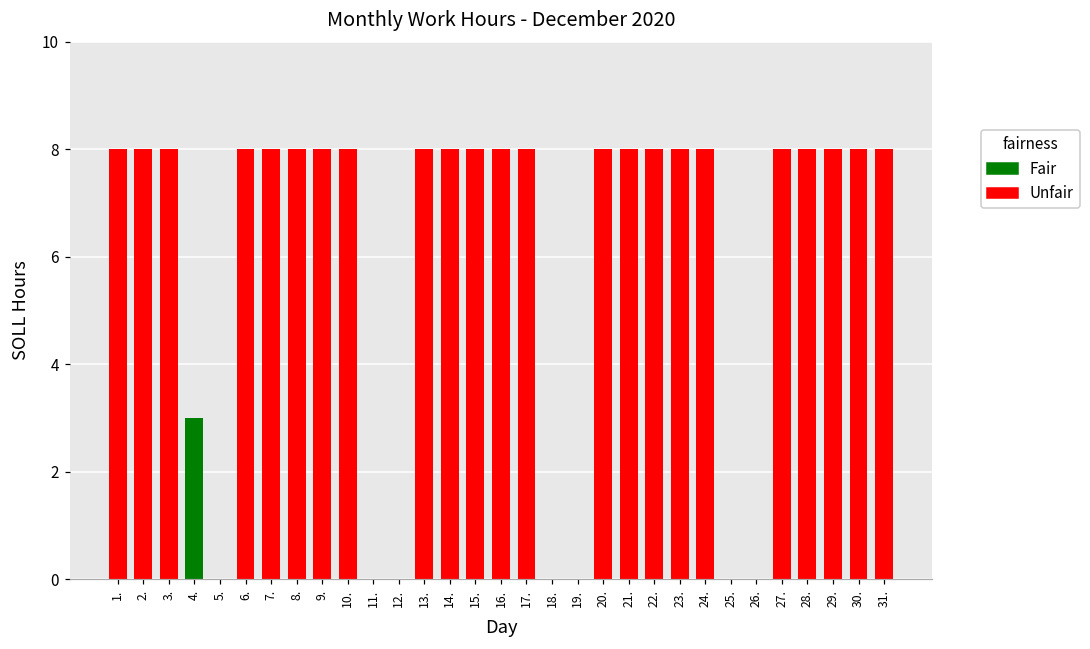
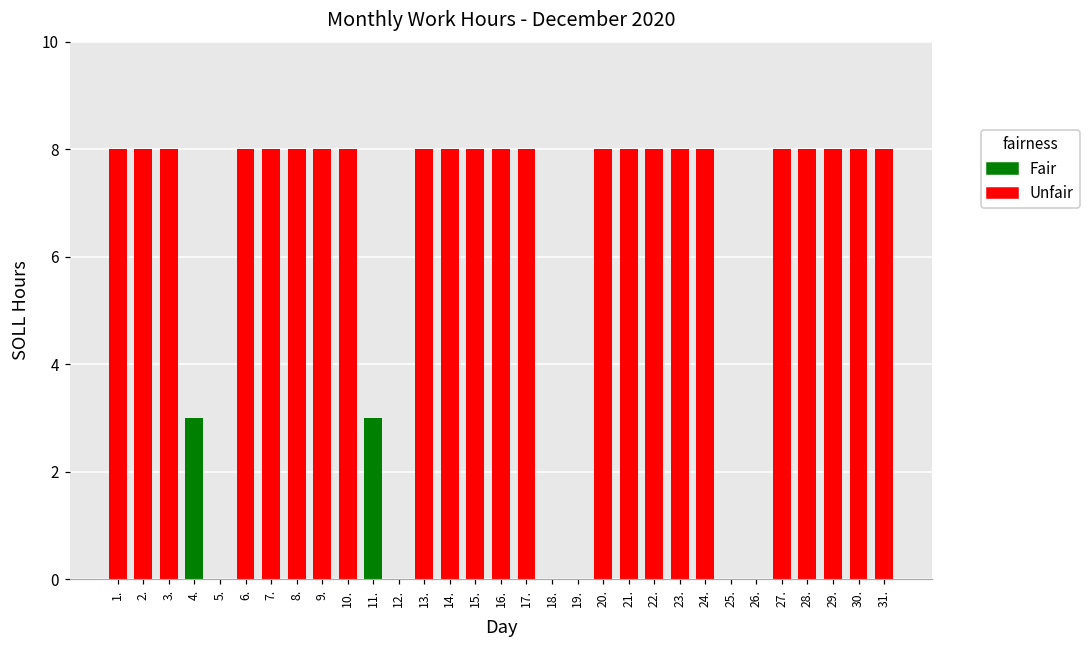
11.: 0 -> 3
